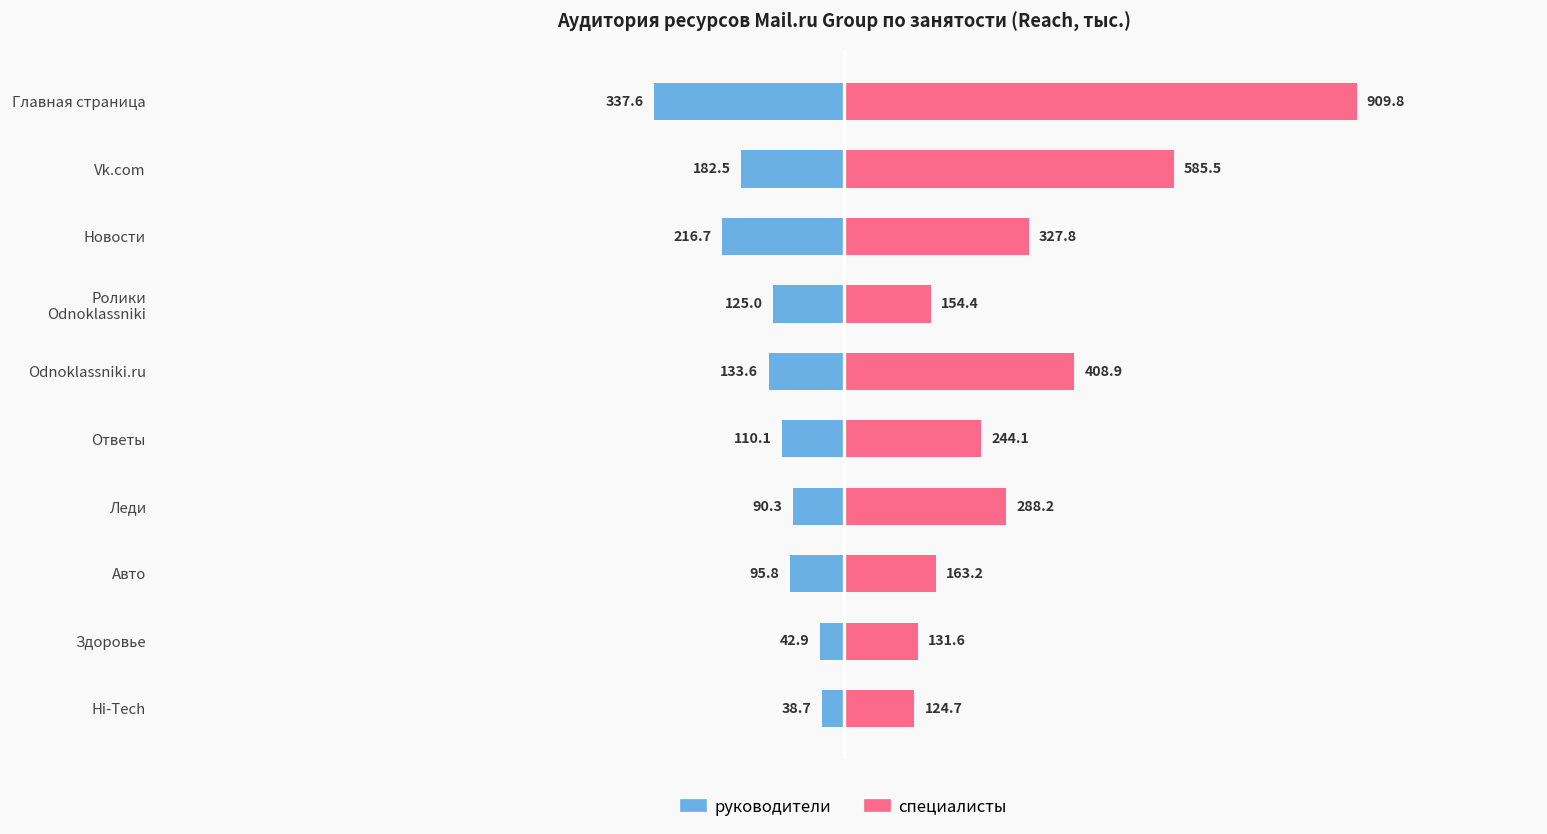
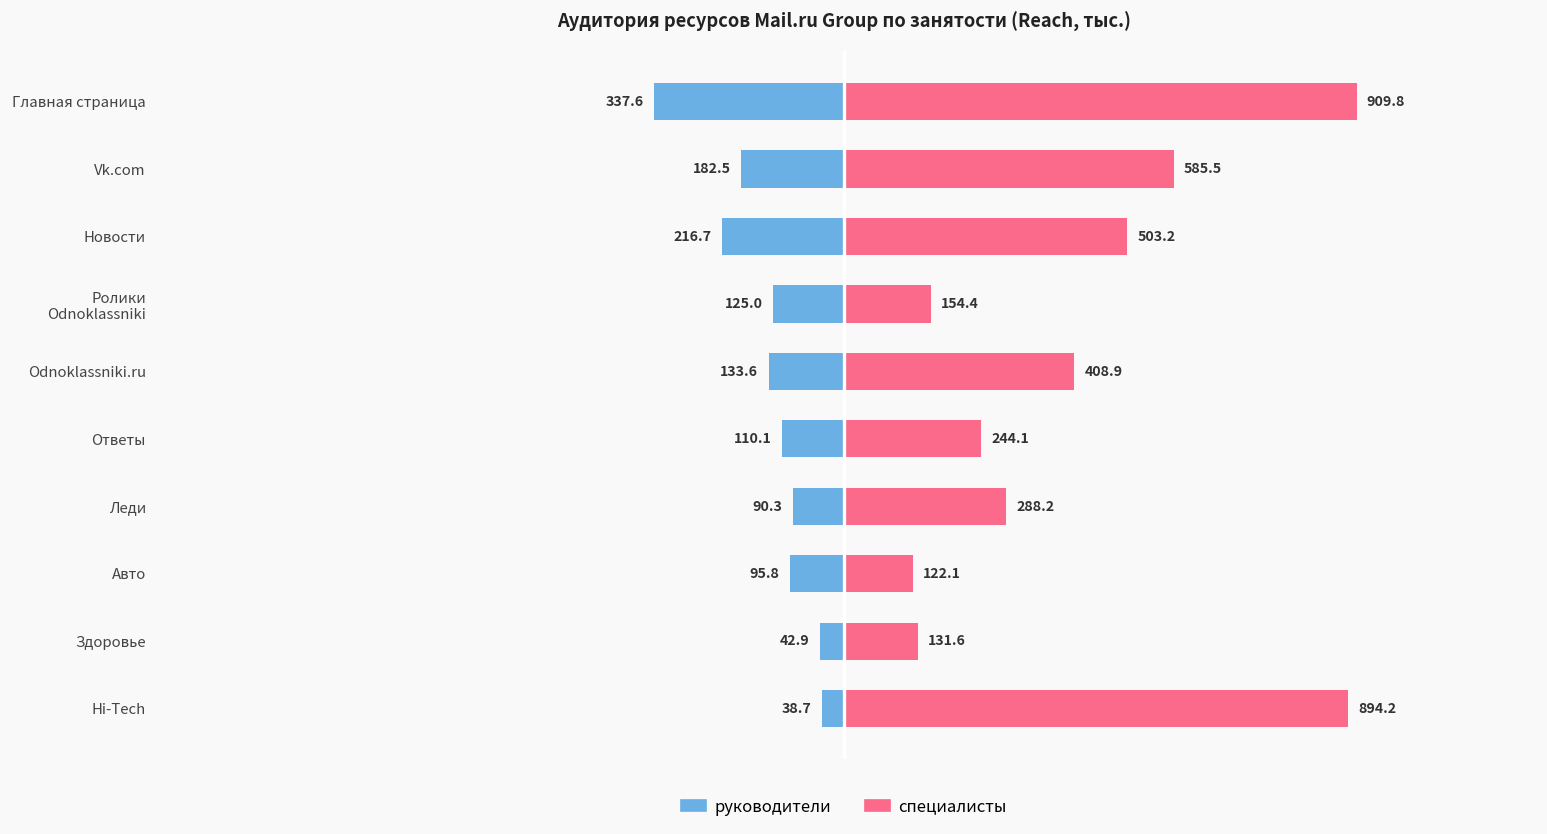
специалисты, Новости: 327.8 -> 503.2
специалисты, Авто: 163.2 -> 122.1
специалисты, Hi-Tech: 124.7 -> 894.2
